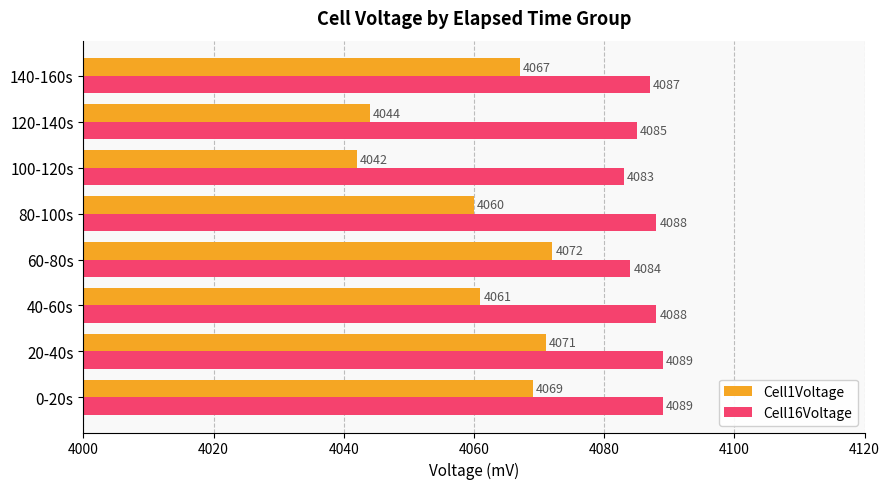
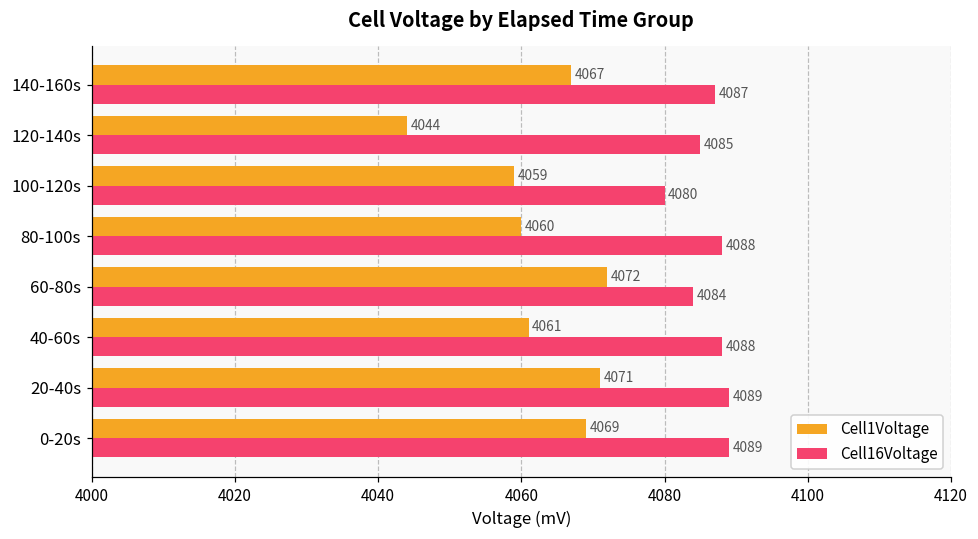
Cell1Voltage, 100-120s: 4042 -> 4059
Cell16Voltage, 100-120s: 4083 -> 4080
